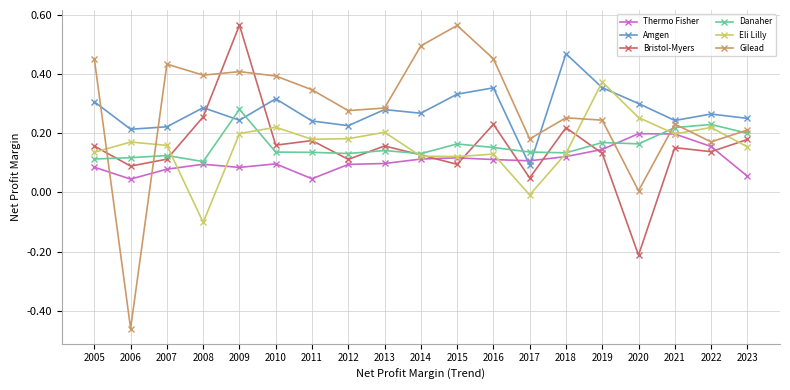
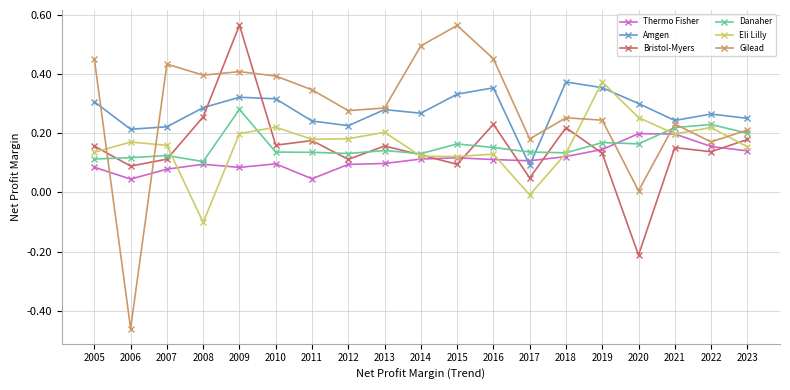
Amgen, 2009: 0.24 -> 0.32
Amgen, 2018: 0.47 -> 0.37
Thermo Fisher, 2023: 0.05 -> 0.14
